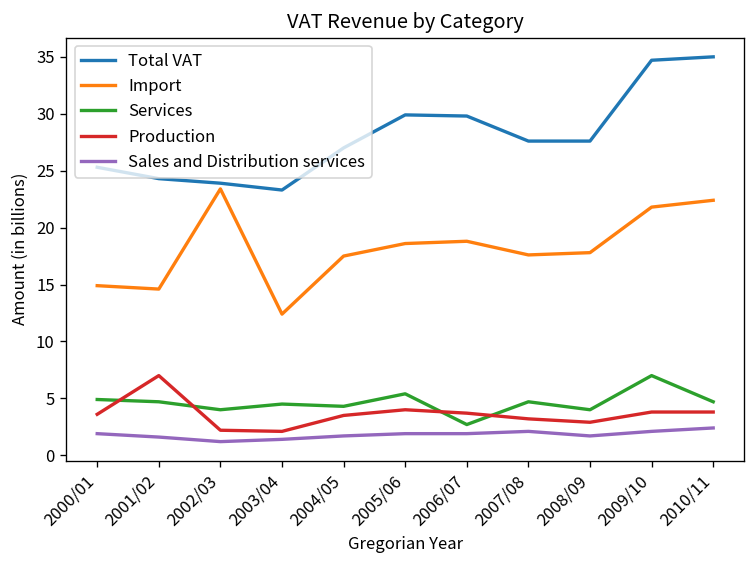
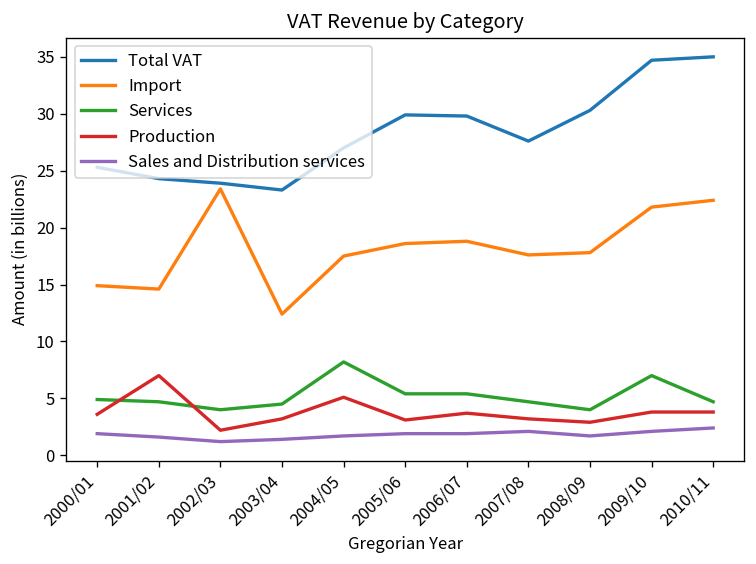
Production, 2003/04: 2 -> 3
Services, 2004/05: 4 -> 8
Production, 2004/05: 4 -> 5
Production, 2005/06: 4 -> 3
Services, 2006/07: 3 -> 5
Total VAT, 2008/09: 28 -> 30
